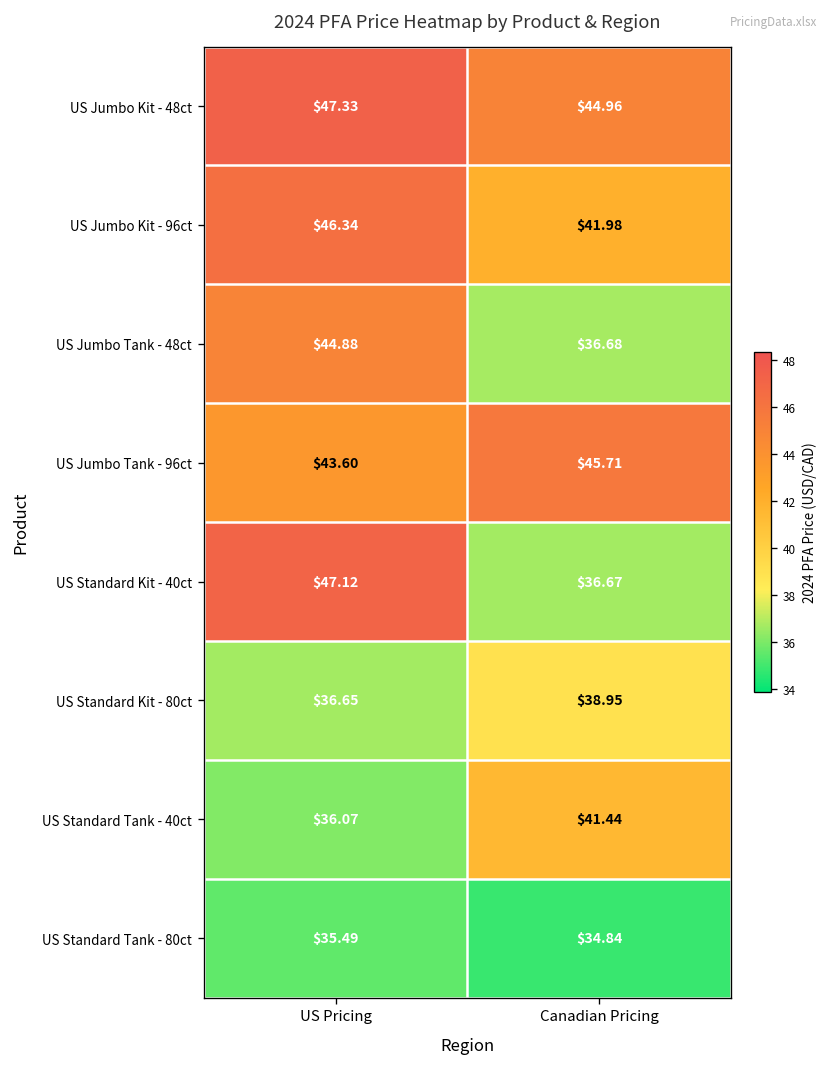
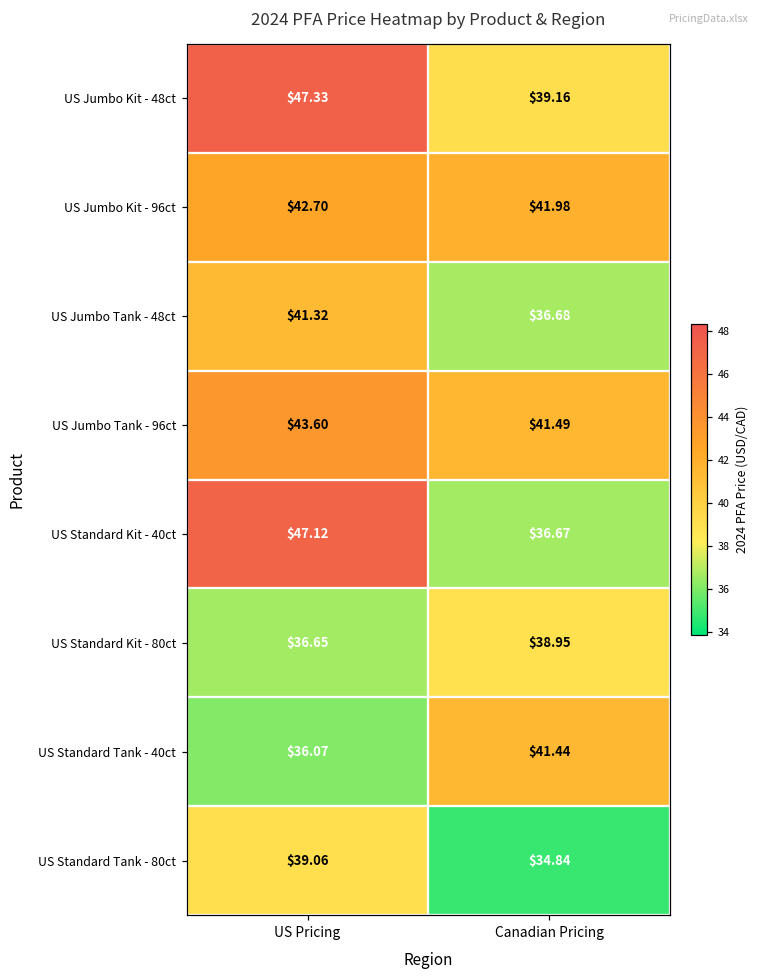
US Jumbo Kit - 48ct, Canadian Pricing: $44.96 -> $39.16
US Jumbo Kit - 96ct, US Pricing: $46.34 -> $42.70
US Jumbo Tank - 48ct, US Pricing: $44.88 -> $41.32
US Jumbo Tank - 96ct, Canadian Pricing: $45.71 -> $41.49
US Standard Tank - 80ct, US Pricing: $35.49 -> $39.06
